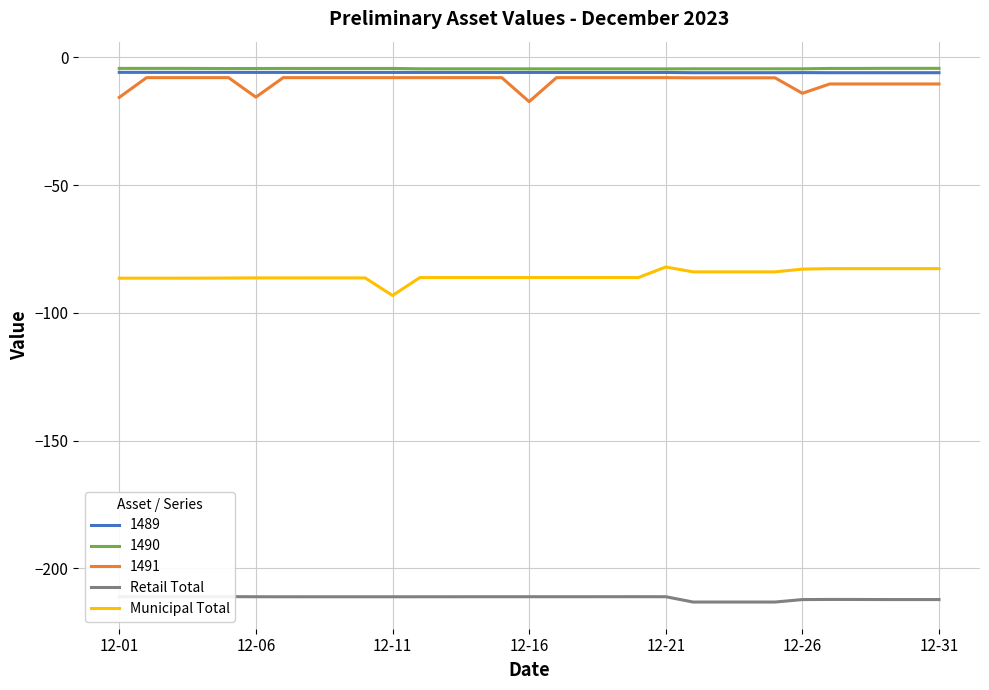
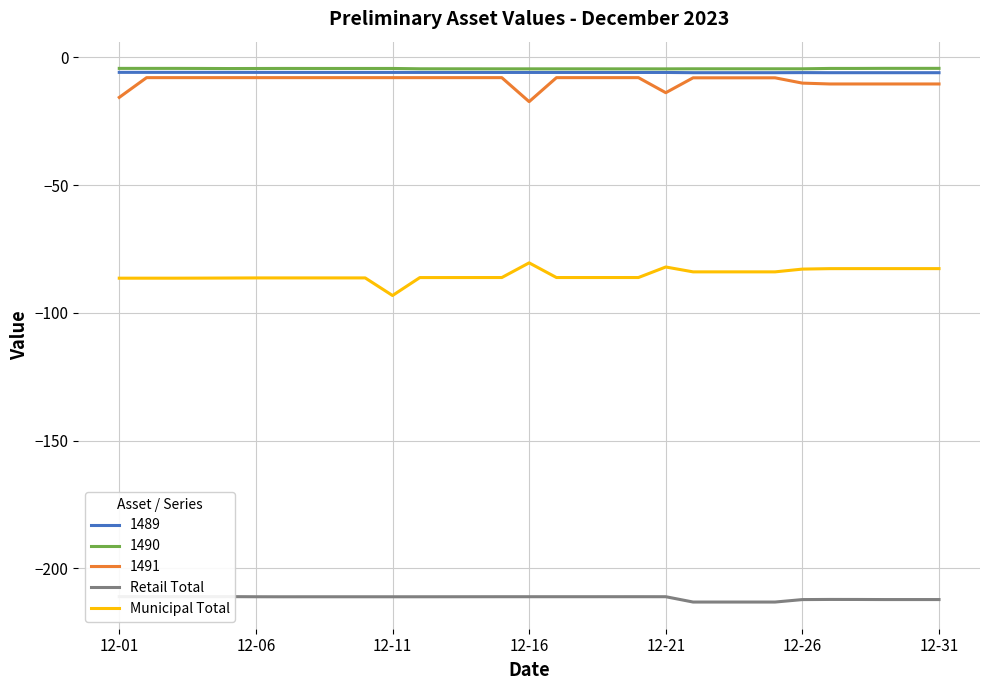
1491, 12-06: -16 -> -8
Municipal Total, 12-16: -86 -> -80
1491, 12-21: -8 -> -14
1491, 12-26: -14 -> -10
